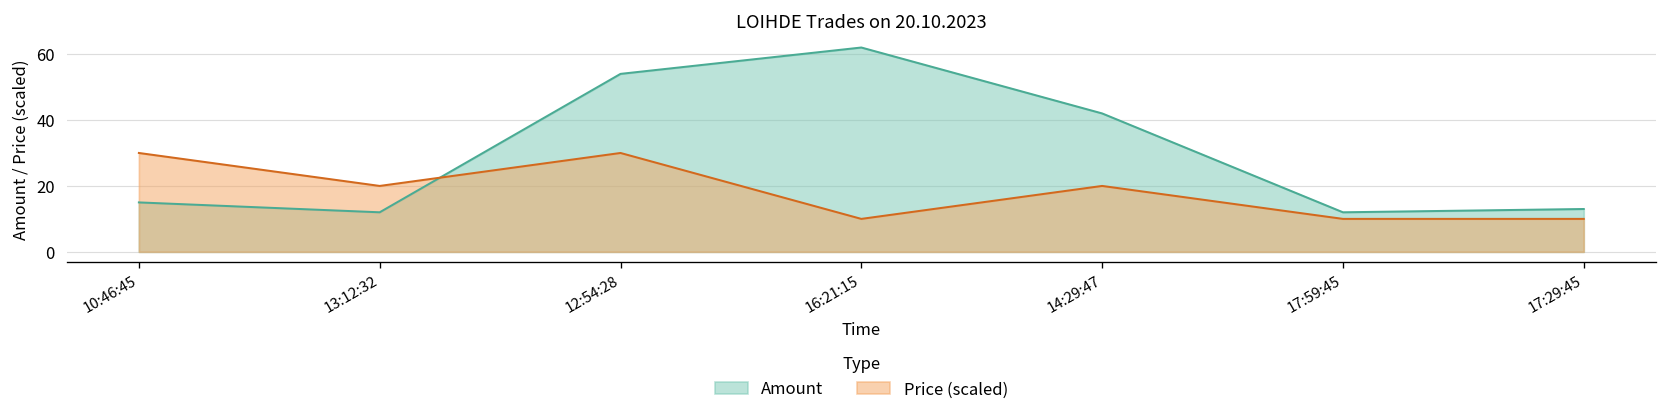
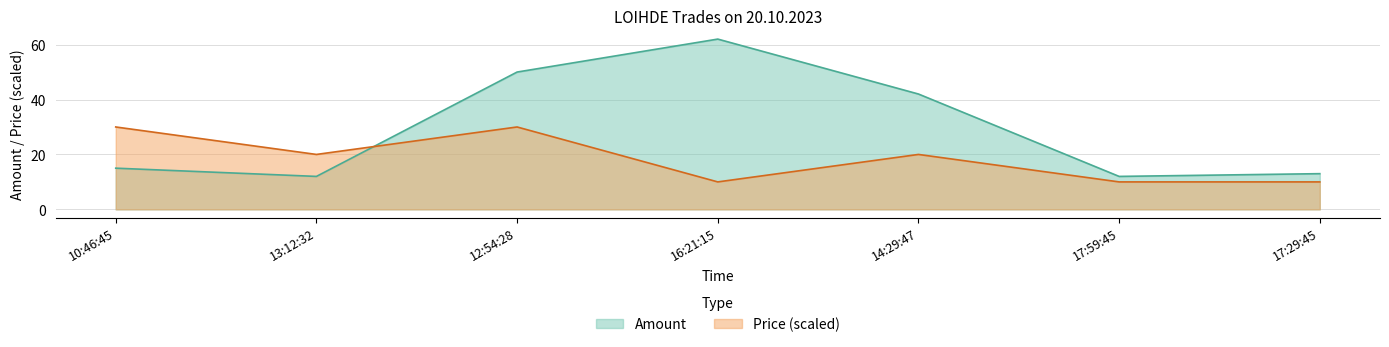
Amount, 12:54:28: 54 -> 50
